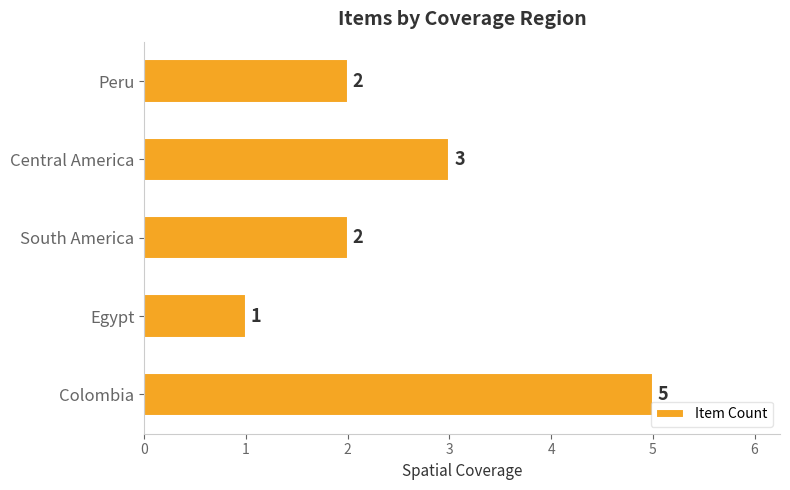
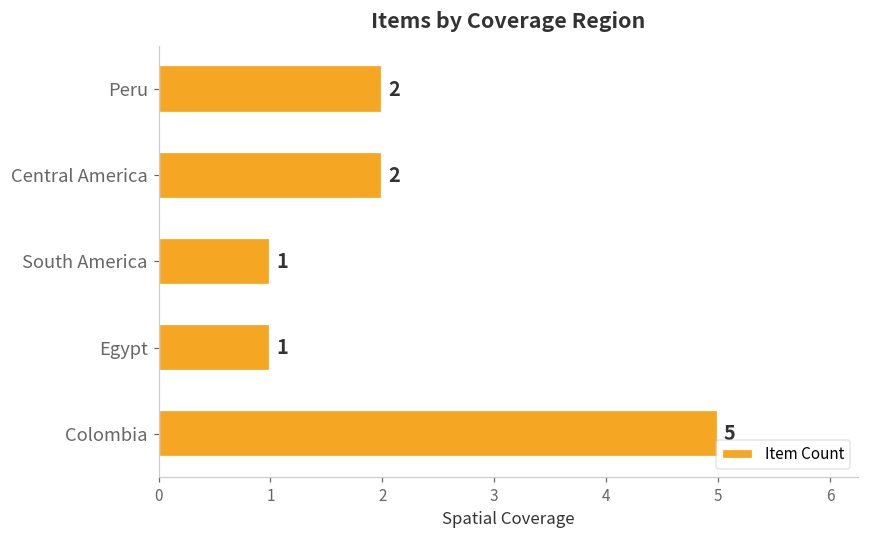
Central America: 3 -> 2
South America: 2 -> 1
